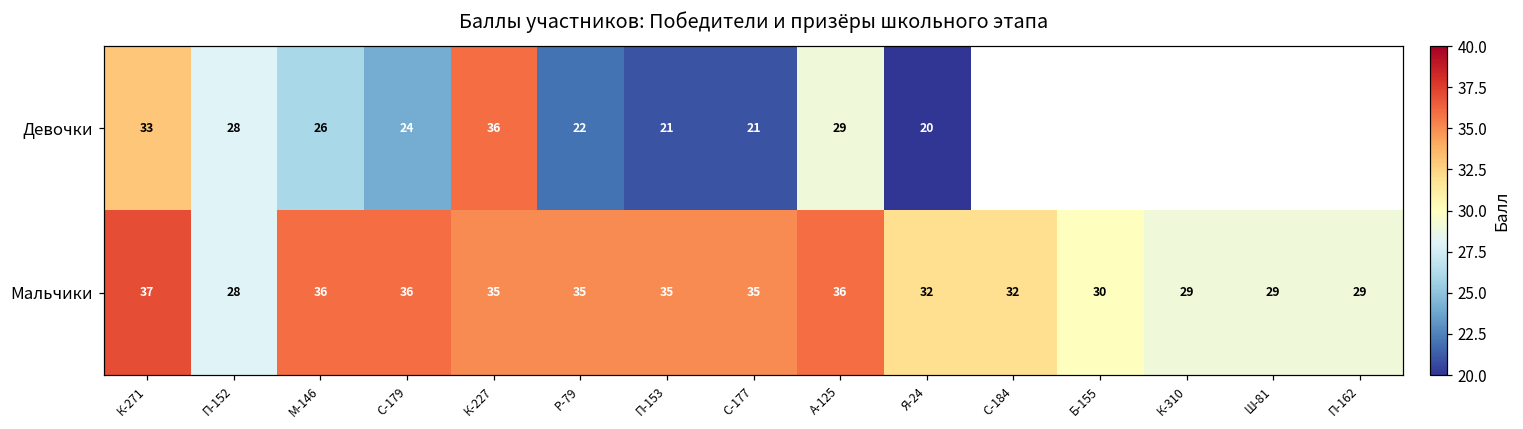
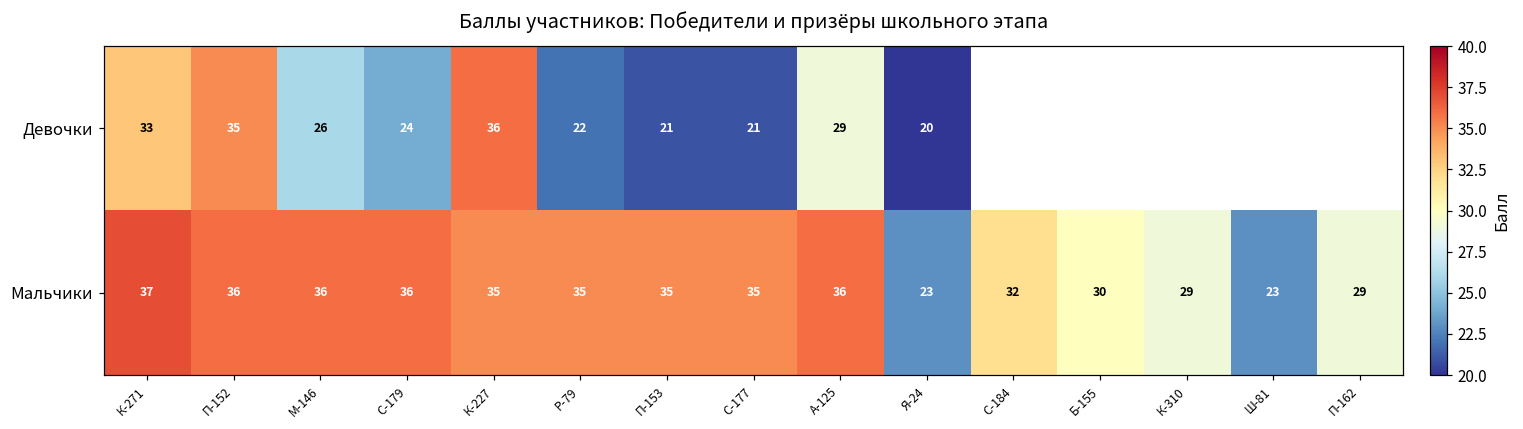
Девочки, П-152: 28 -> 35
Мальчики, П-152: 28 -> 36
Мальчики, Я-24: 32 -> 23
Мальчики, Ш-81: 29 -> 23
